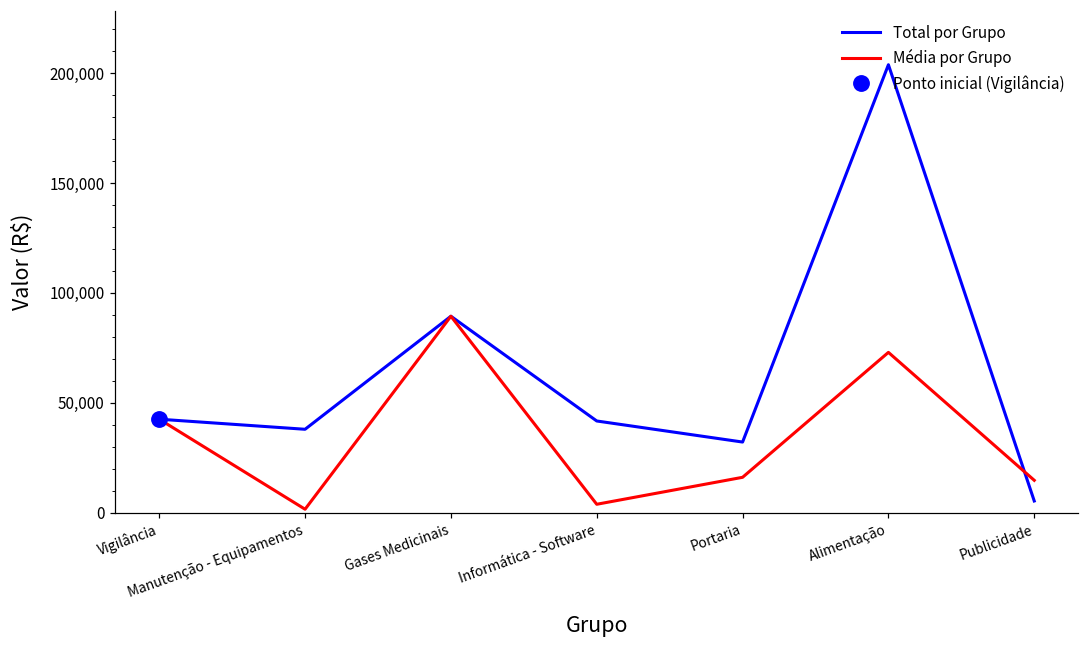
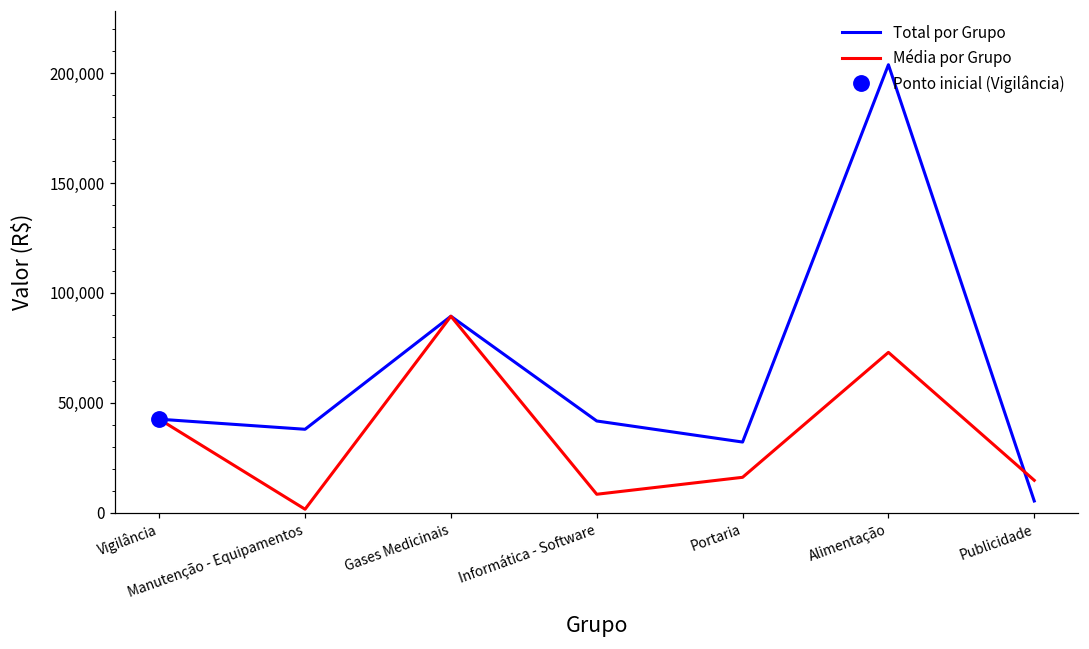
Média por Grupo, Informática - Software: 4,000 -> 8,000
